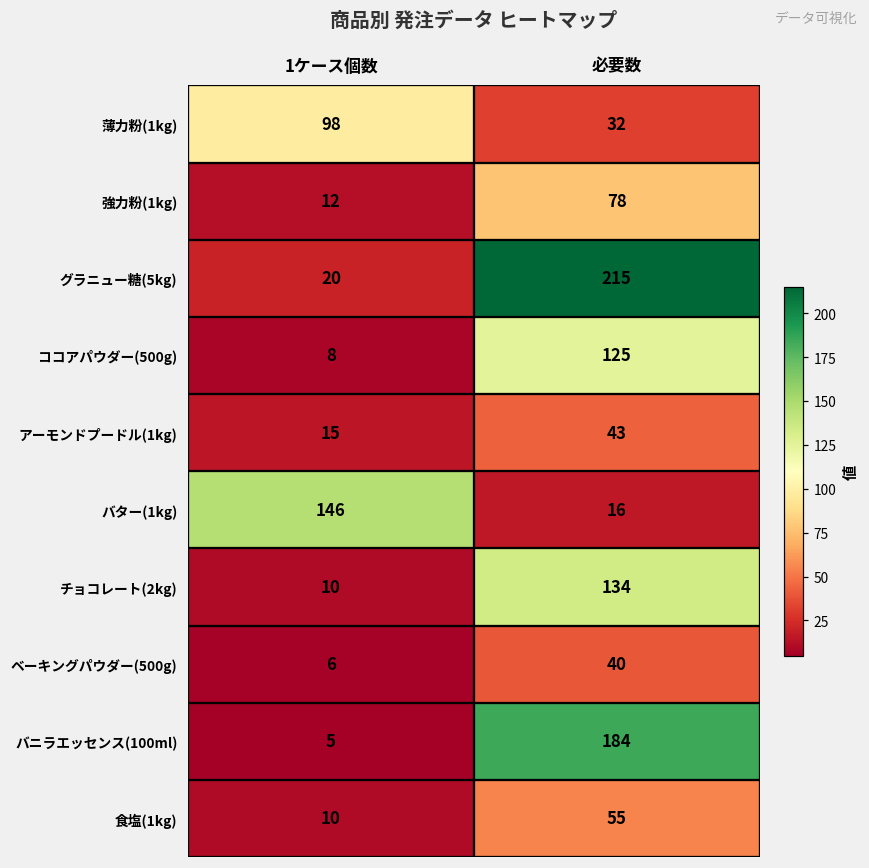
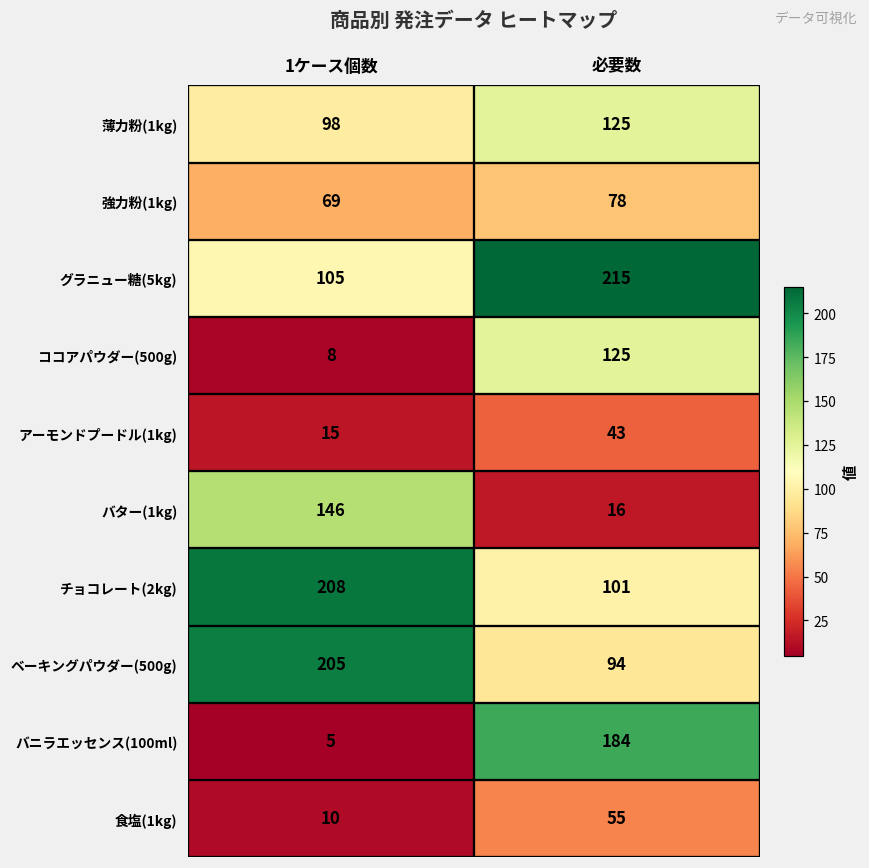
薄力粉(1kg), 必要数: 32 -> 125
強力粉(1kg), 1ケース個数: 12 -> 69
グラニュー糖(5kg), 1ケース個数: 20 -> 105
チョコレート(2kg), 1ケース個数: 10 -> 208
チョコレート(2kg), 必要数: 134 -> 101
ベーキングパウダー(500g), 1ケース個数: 6 -> 205
ベーキングパウダー(500g), 必要数: 40 -> 94
